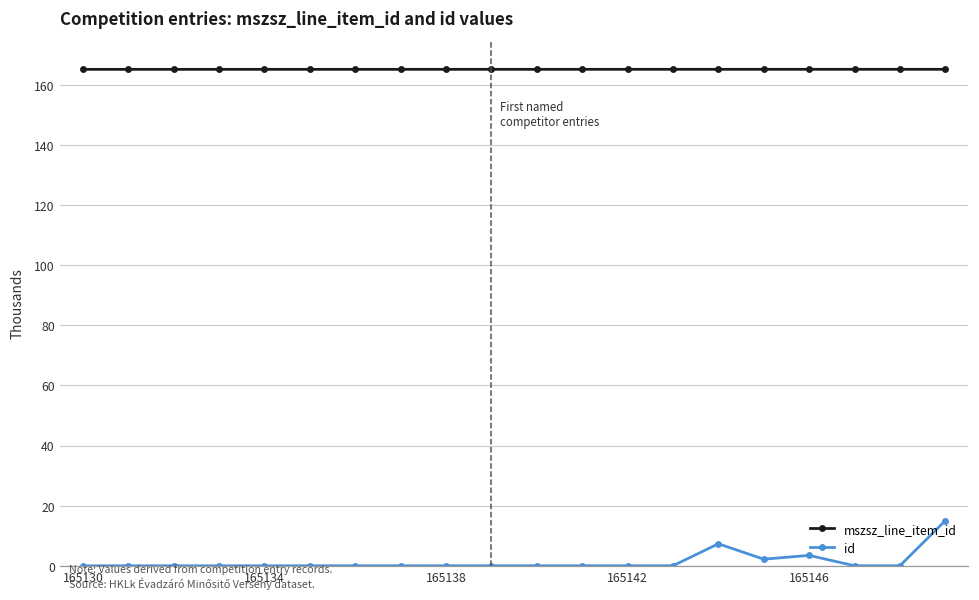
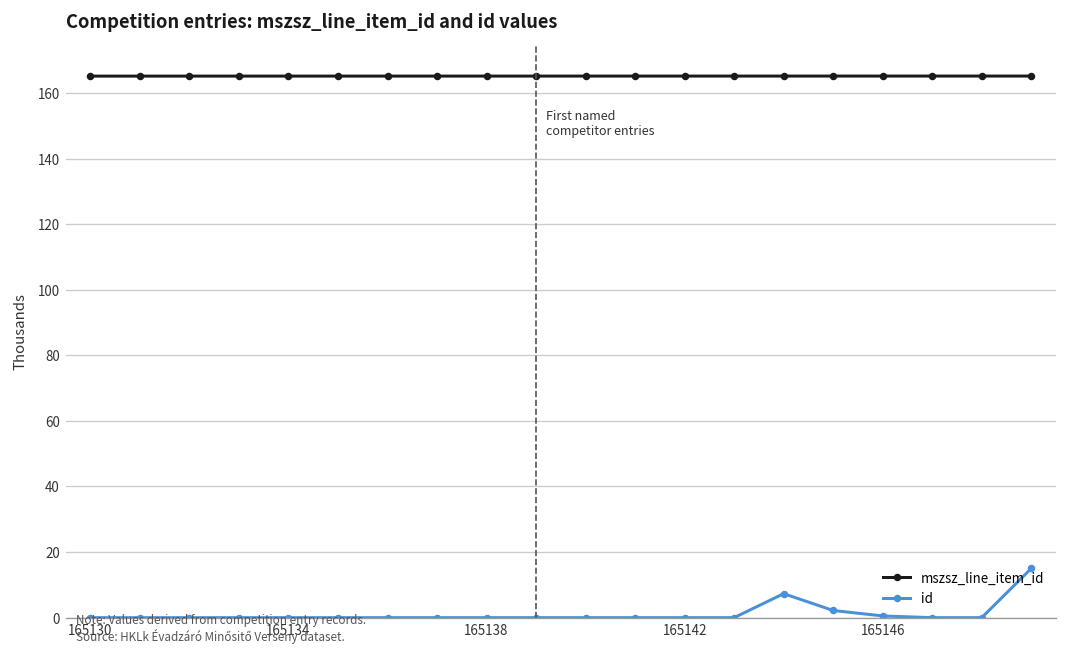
id, 165146: 3 -> 1
